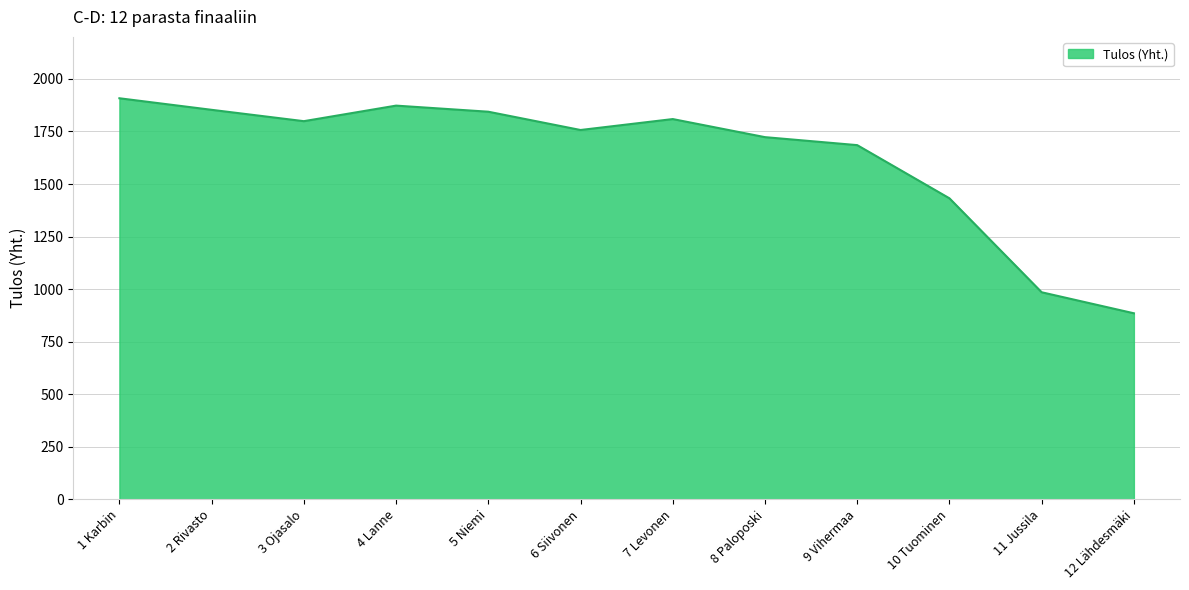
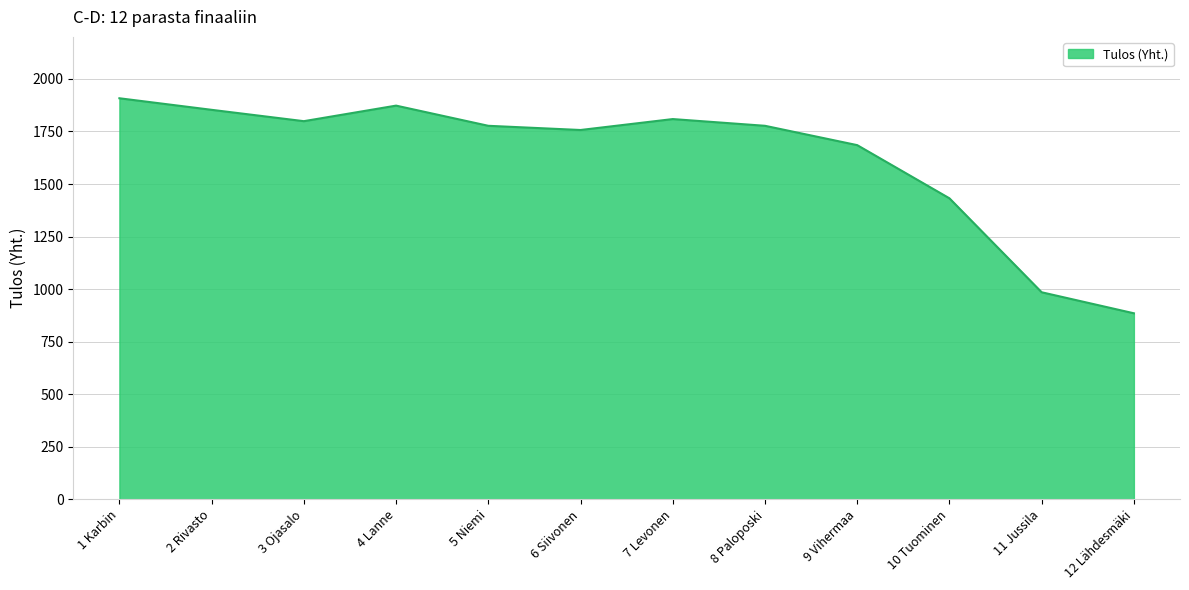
5 Niemi: 1840 -> 1780
8 Paloposki: 1720 -> 1780
